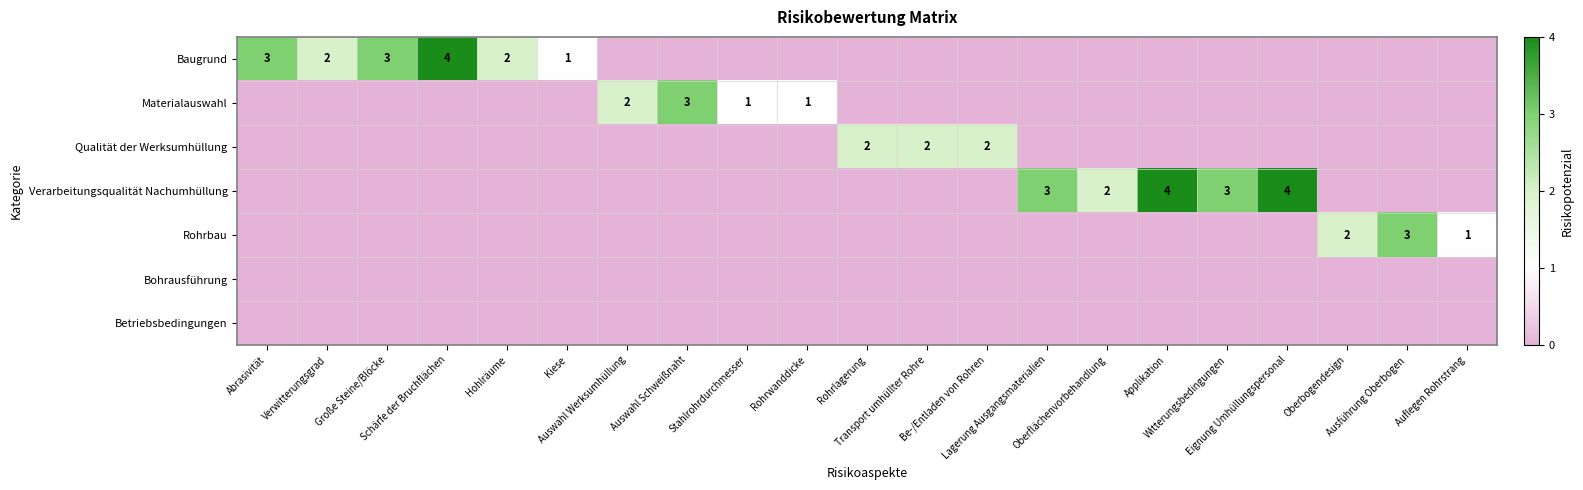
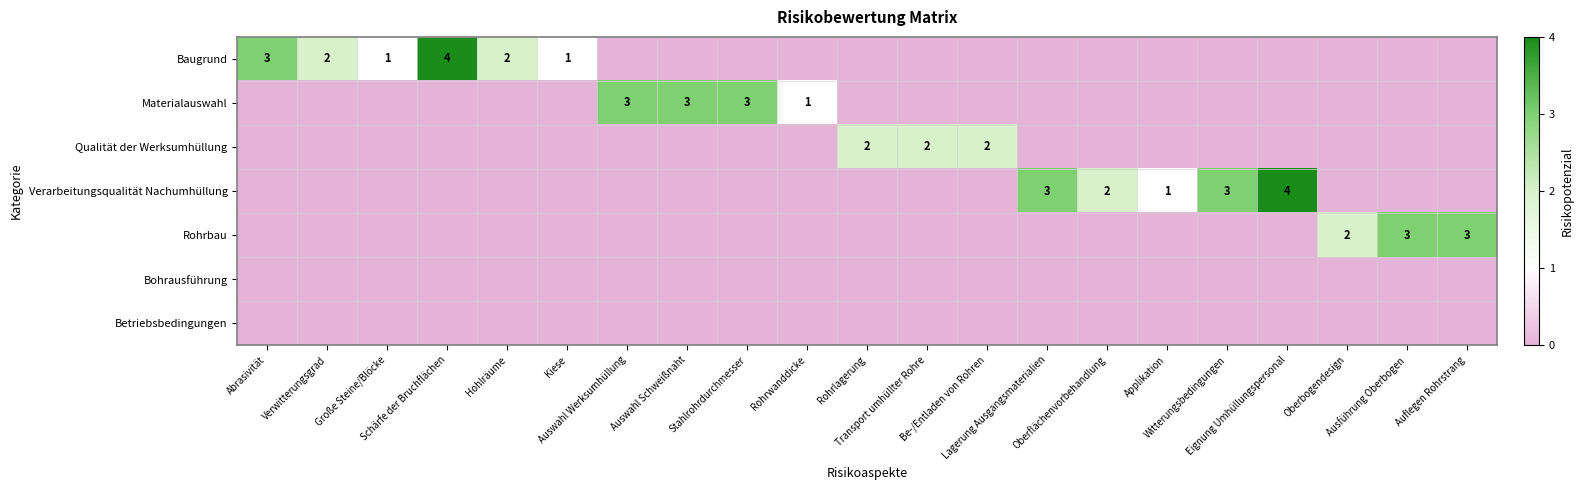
Baugrund, Große Steine/Blöcke: 3 -> 1
Materialauswahl, Auswahl Werksumhüllung: 2 -> 3
Materialauswahl, Stahlrohrdurchmesser: 1 -> 3
Verarbeitungsqualität Nachumhüllung, Applikation: 4 -> 1
Rohrbau, Auflegen Rohrstrang: 1 -> 3
